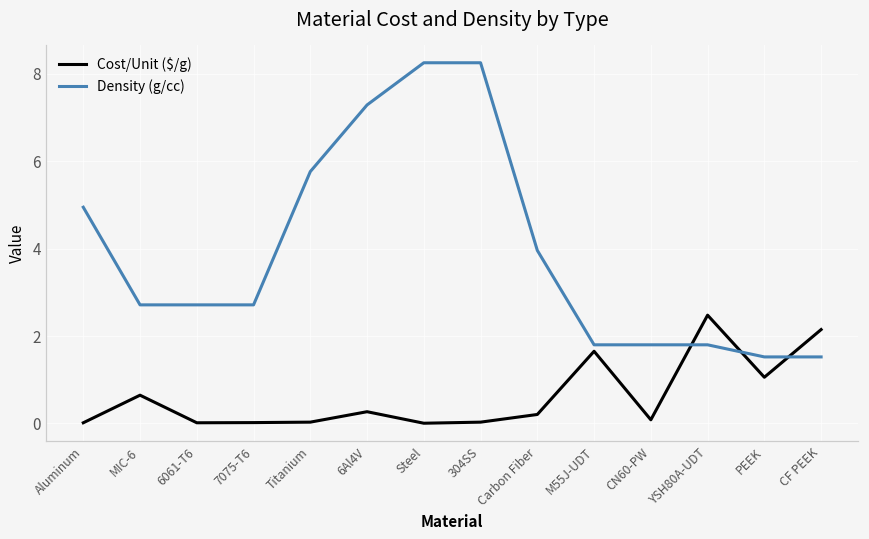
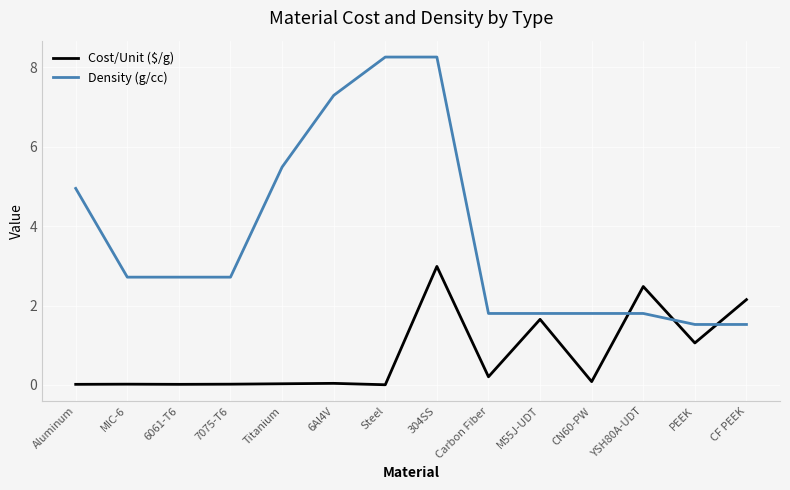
Cost/Unit ($/g), MIC-6: 0.6 -> 0.0
Density (g/cc), Titanium: 5.8 -> 5.5
Cost/Unit ($/g), 6Al4V: 0.3 -> 0.0
Cost/Unit ($/g), 304SS: 0.0 -> 3.0
Density (g/cc), Carbon Fiber: 4.0 -> 1.8
